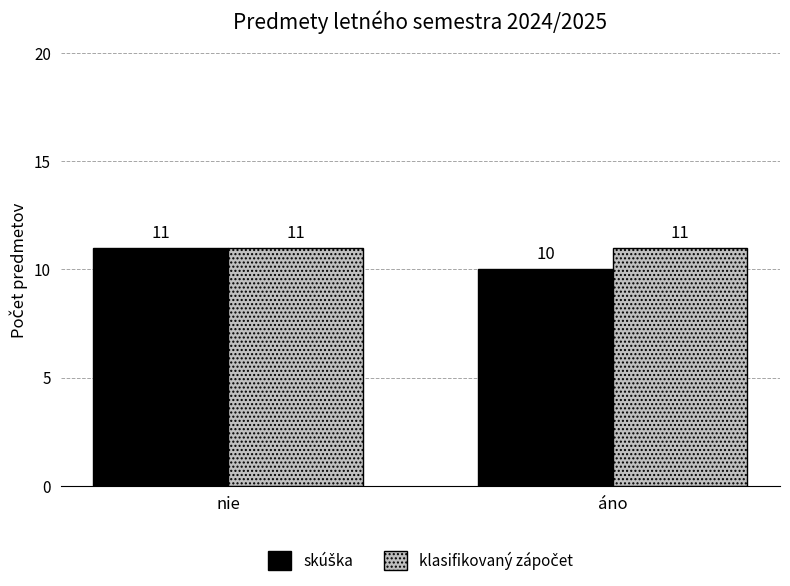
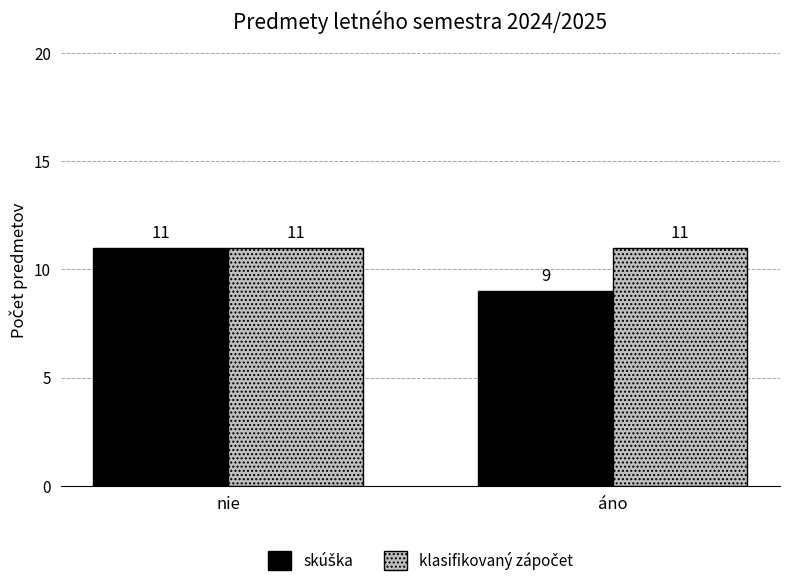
skúška, áno: 10 -> 9
